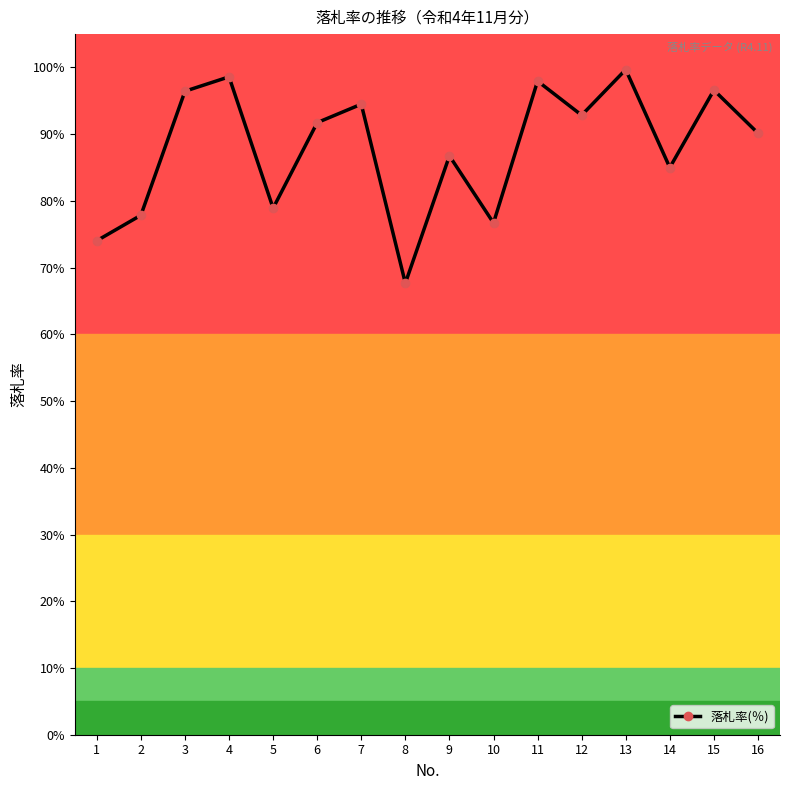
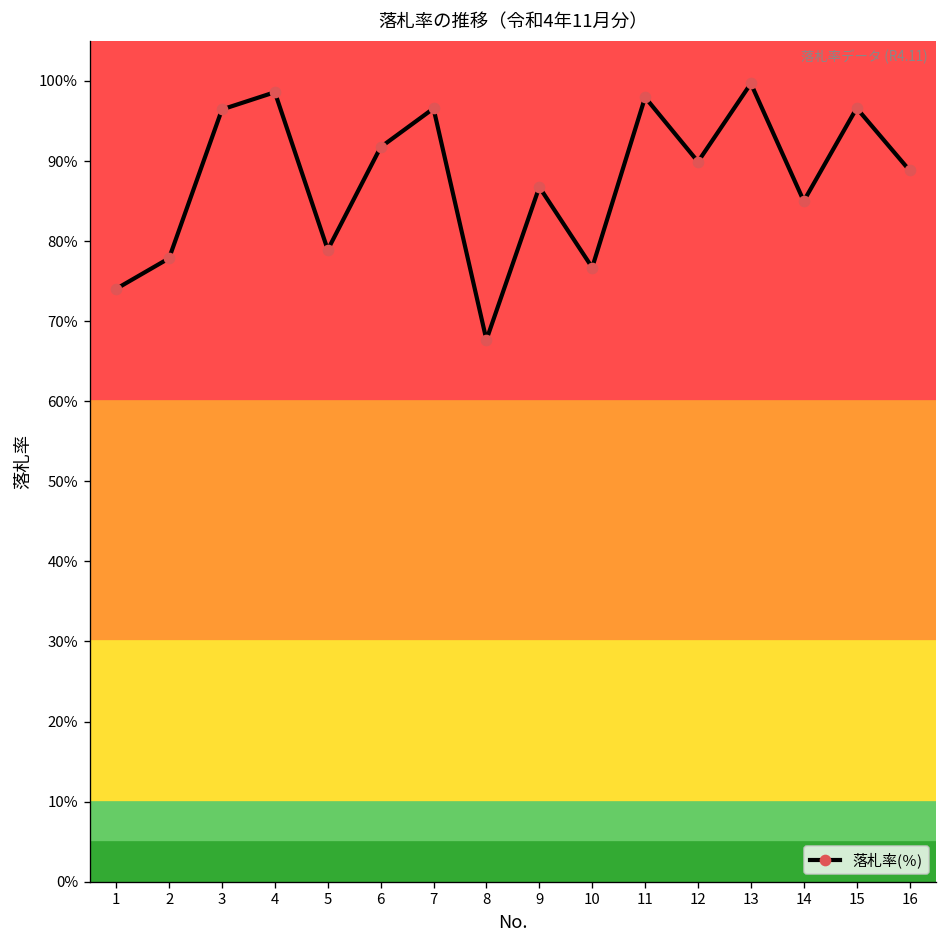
7: 94% -> 97%
12: 93% -> 90%
16: 90% -> 89%
